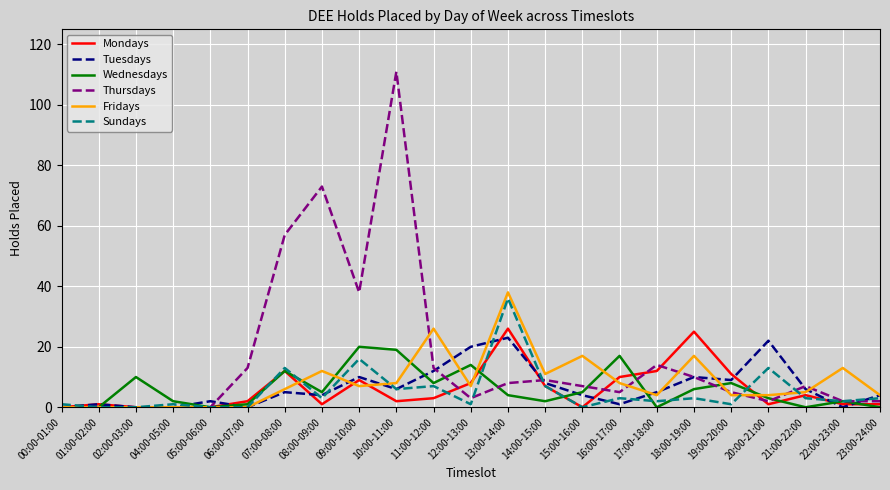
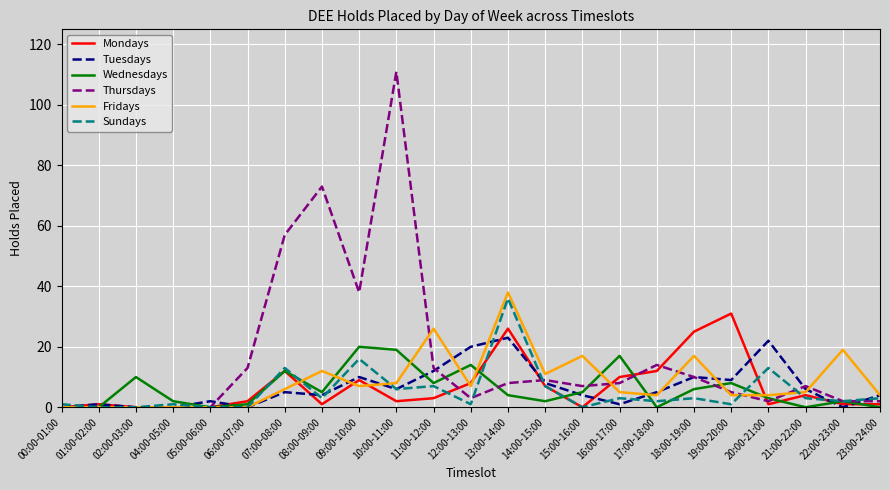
Thursdays, 16:00-17:00: 5 -> 8
Fridays, 16:00-17:00: 8 -> 5
Mondays, 19:00-20:00: 11 -> 31
Fridays, 22:00-23:00: 13 -> 19
